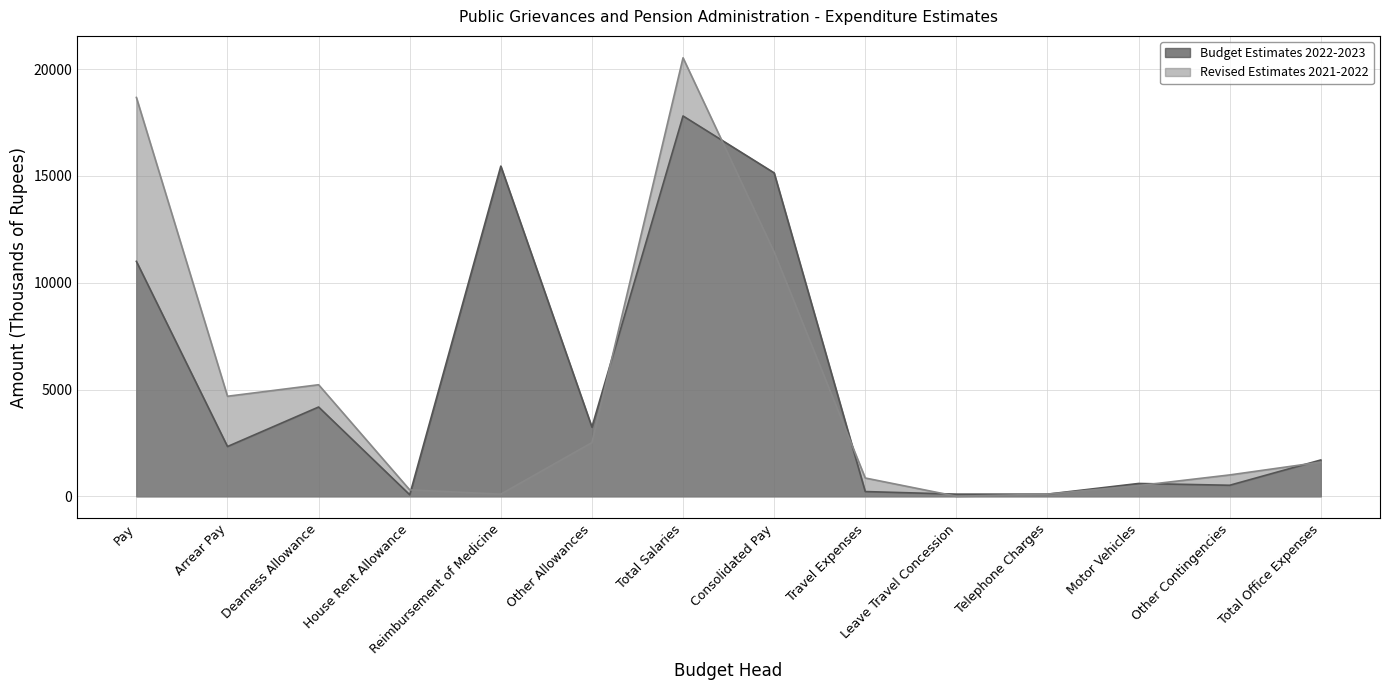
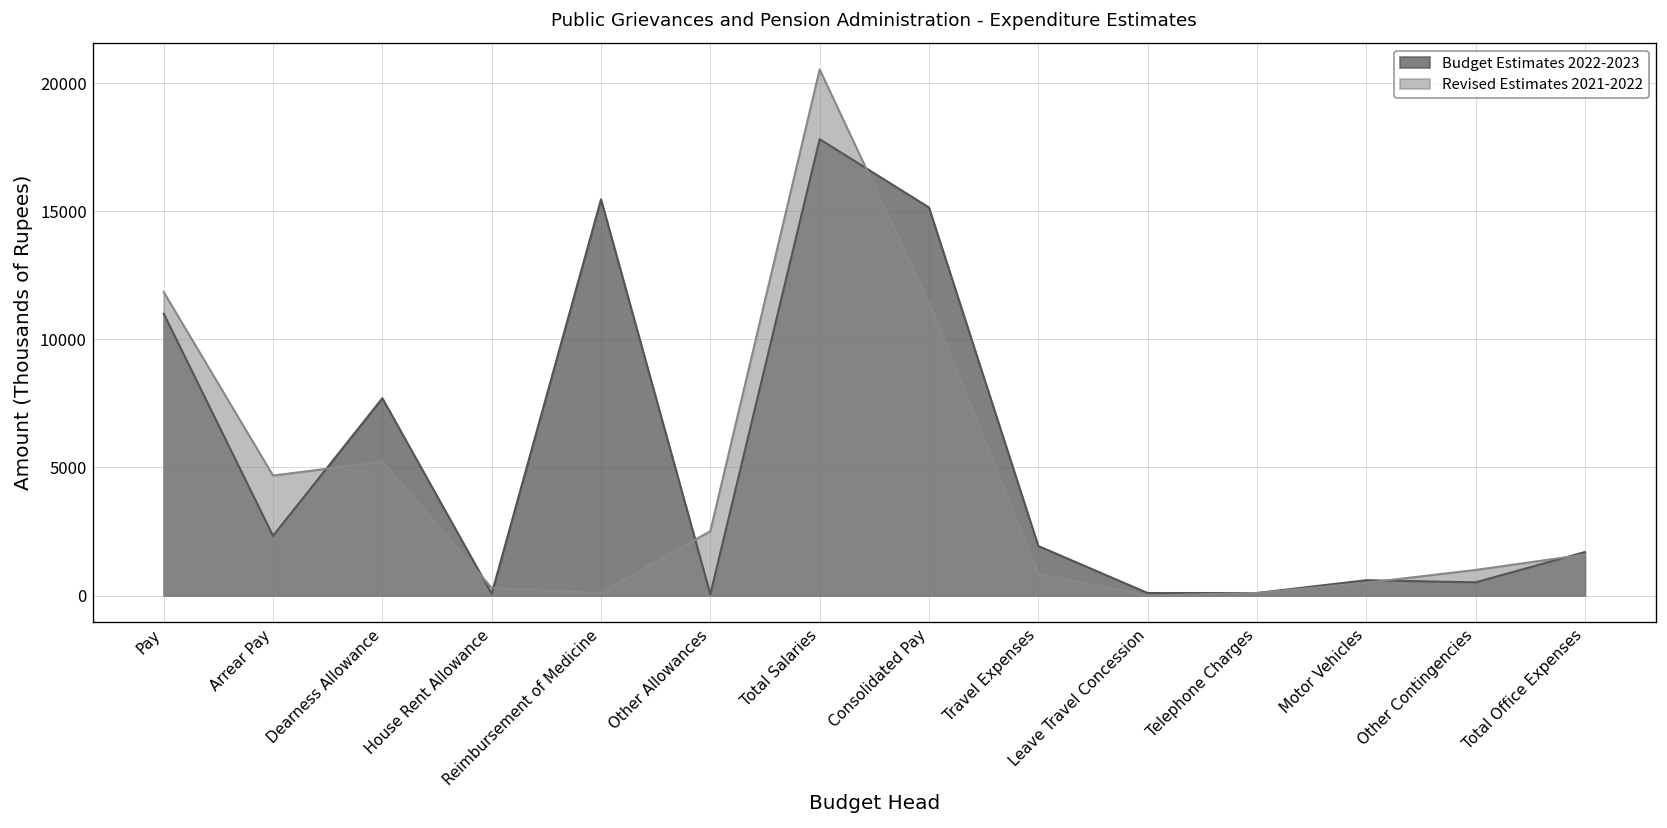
Revised Estimates 2021-2022, Pay: 18700 -> 11800
Budget Estimates 2022-2023, Dearness Allowance: 4200 -> 7700
Budget Estimates 2022-2023, Other Allowances: 3200 -> 100
Budget Estimates 2022-2023, Travel Expenses: 200 -> 1900
